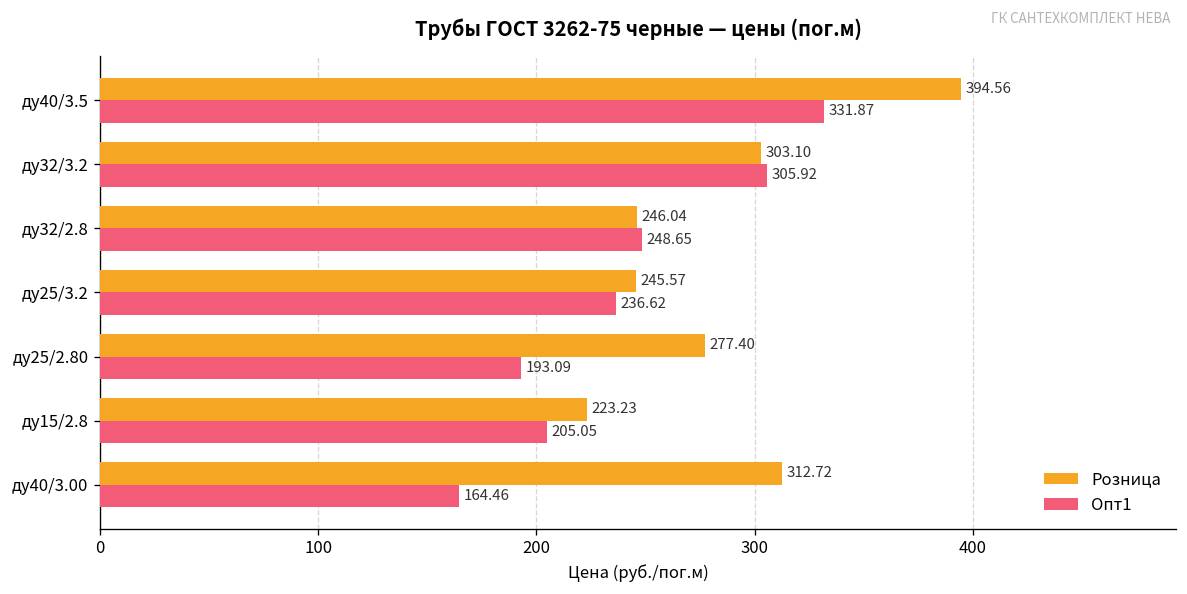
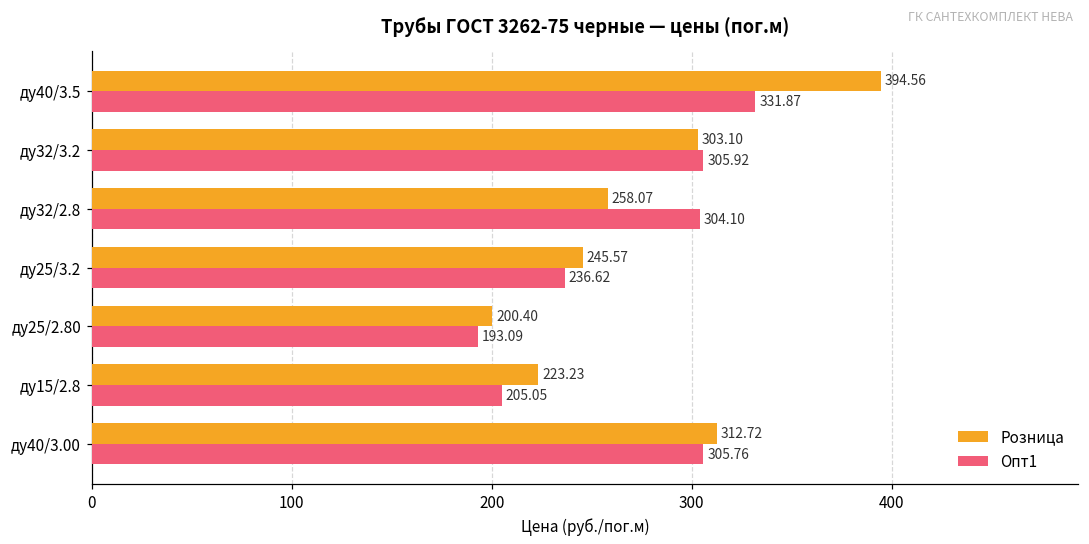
Розница, ду32/2.8: 246.04 -> 258.07
Опт1, ду32/2.8: 248.65 -> 304.10
Розница, ду25/2.80: 277.40 -> 200.40
Опт1, ду40/3.00: 164.46 -> 305.76
